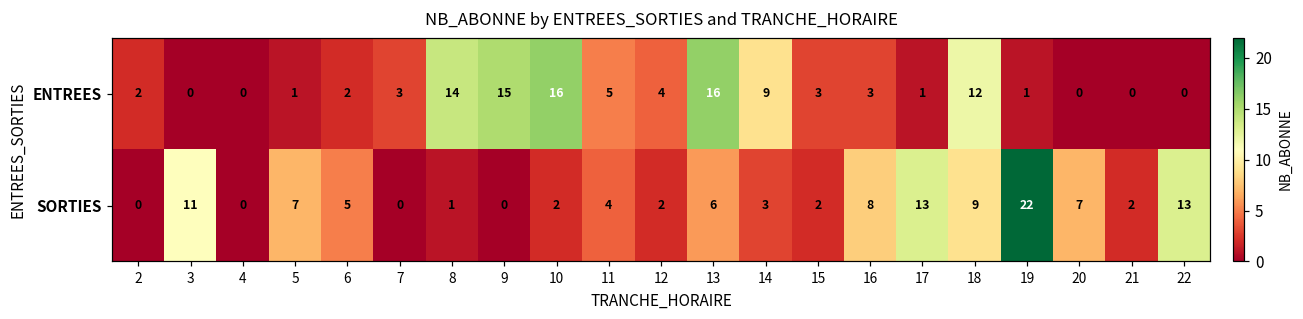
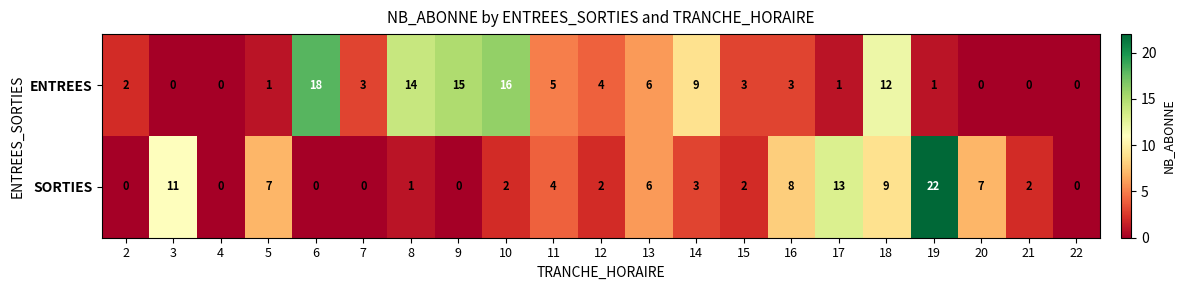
ENTREES, 6: 2 -> 18
ENTREES, 13: 16 -> 6
SORTIES, 6: 5 -> 0
SORTIES, 22: 13 -> 0
